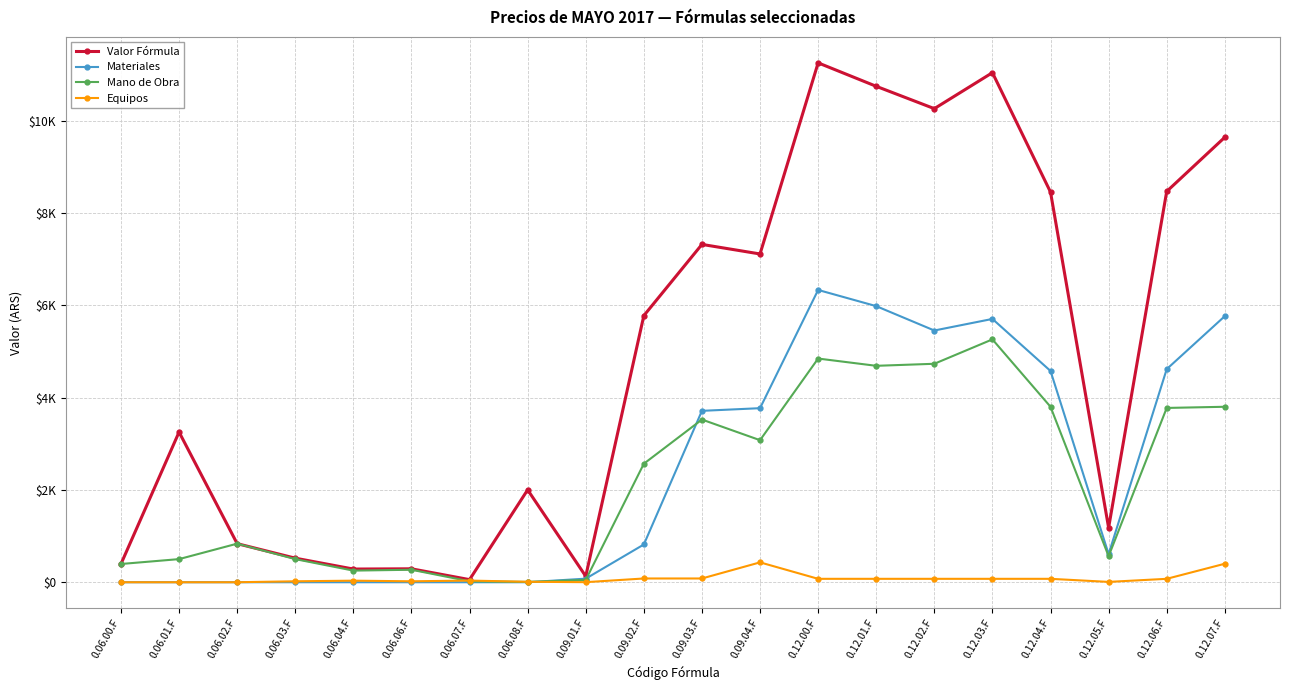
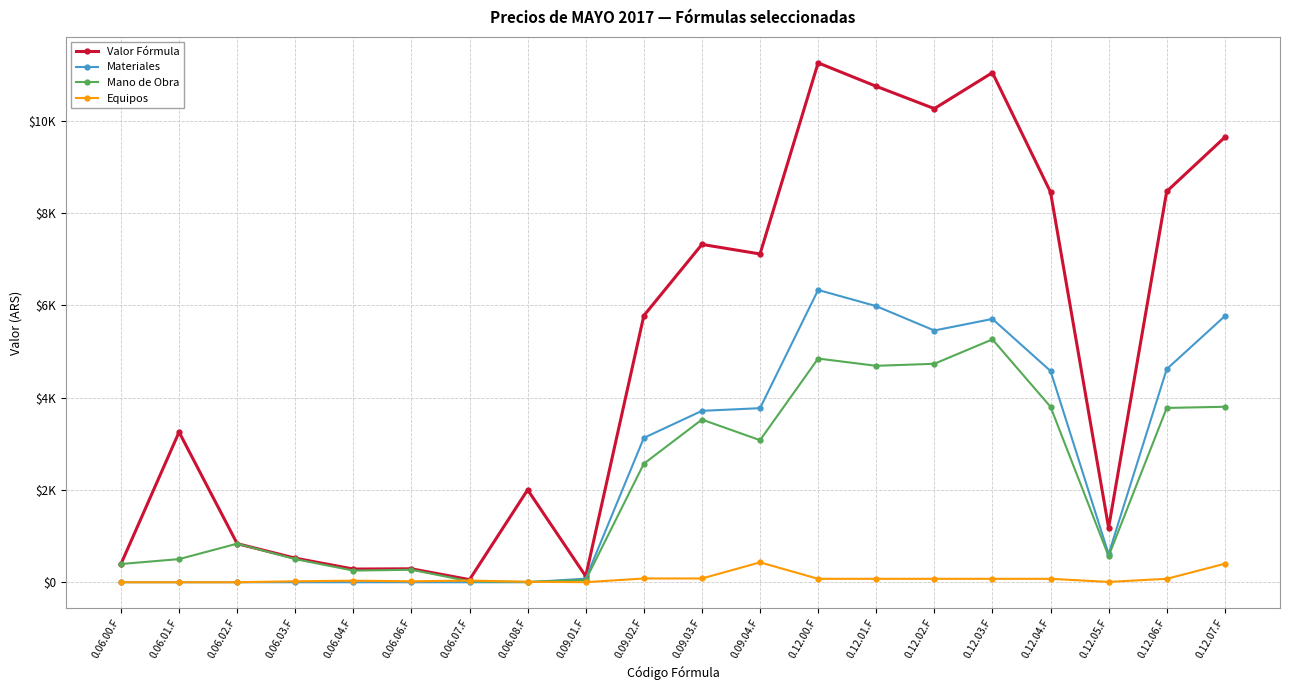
Materiales, 0.09.02.F: $800 -> $3100
